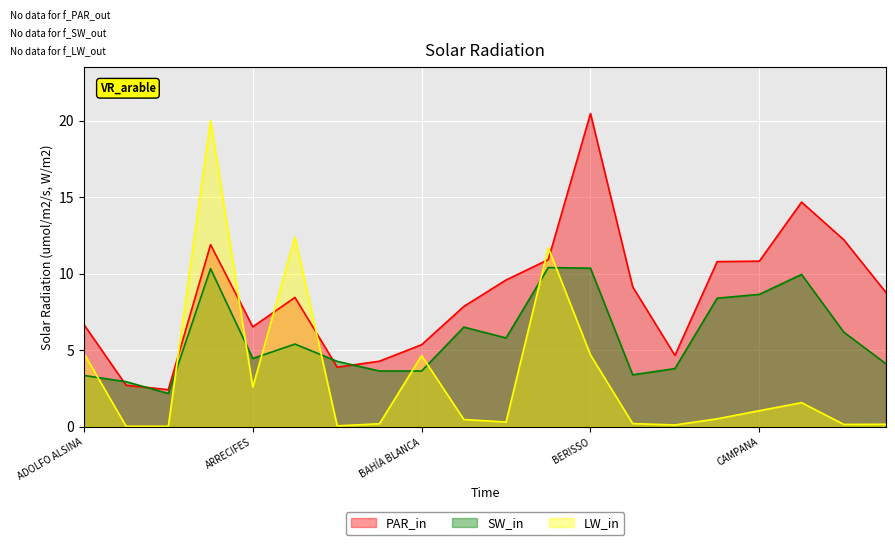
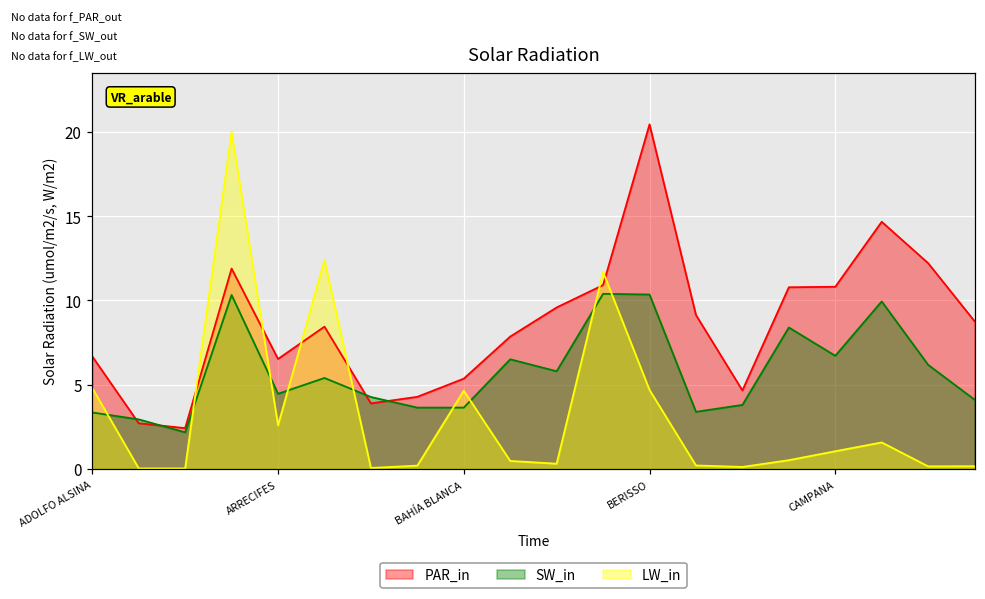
SW_in, CAMPANA: 8.6 -> 6.7
